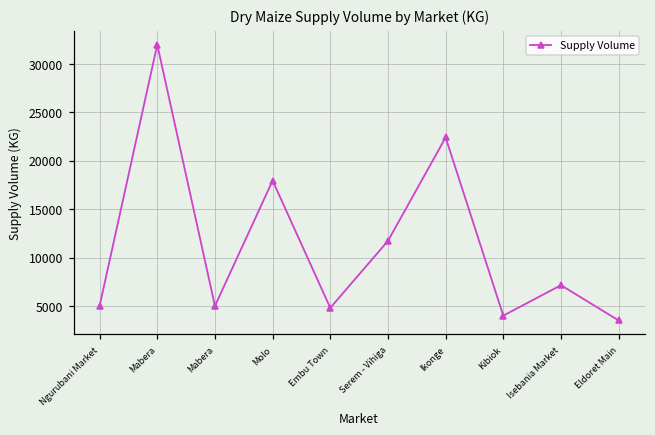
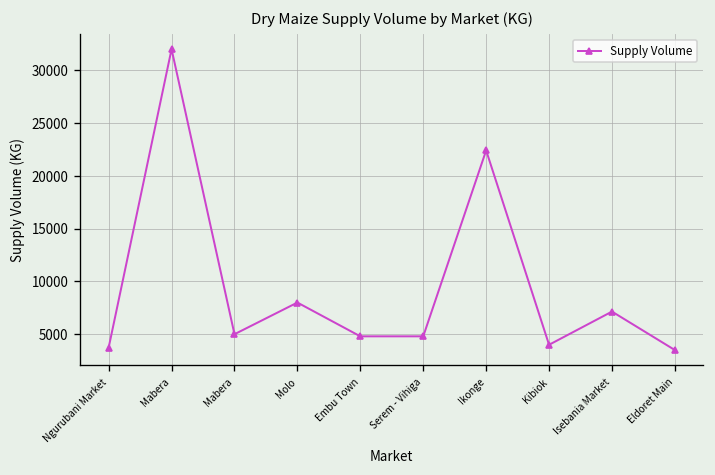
Ngurubani Market: 5000 -> 4000
Molo: 18000 -> 8000
Serem - Vihiga: 12000 -> 5000
